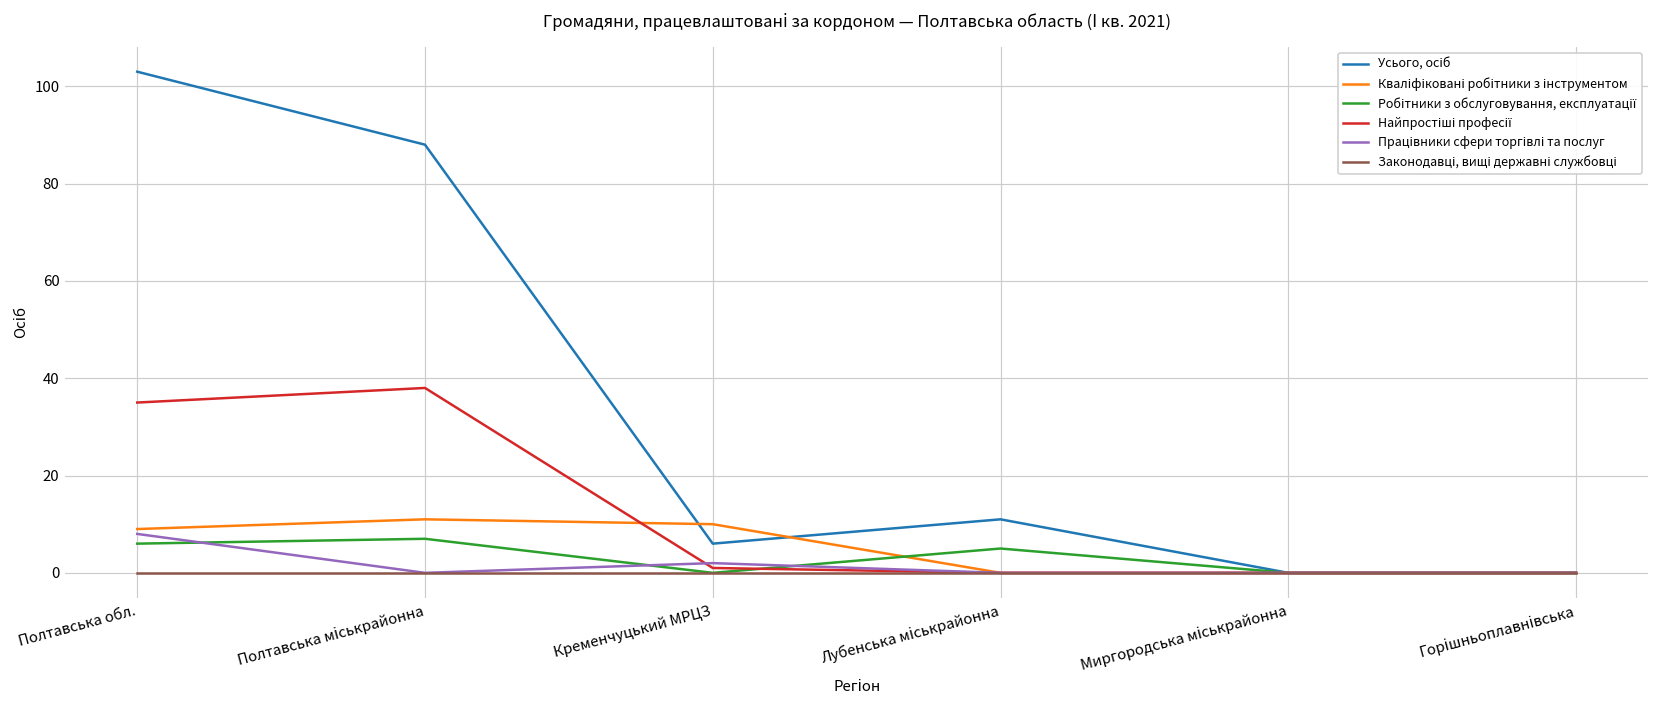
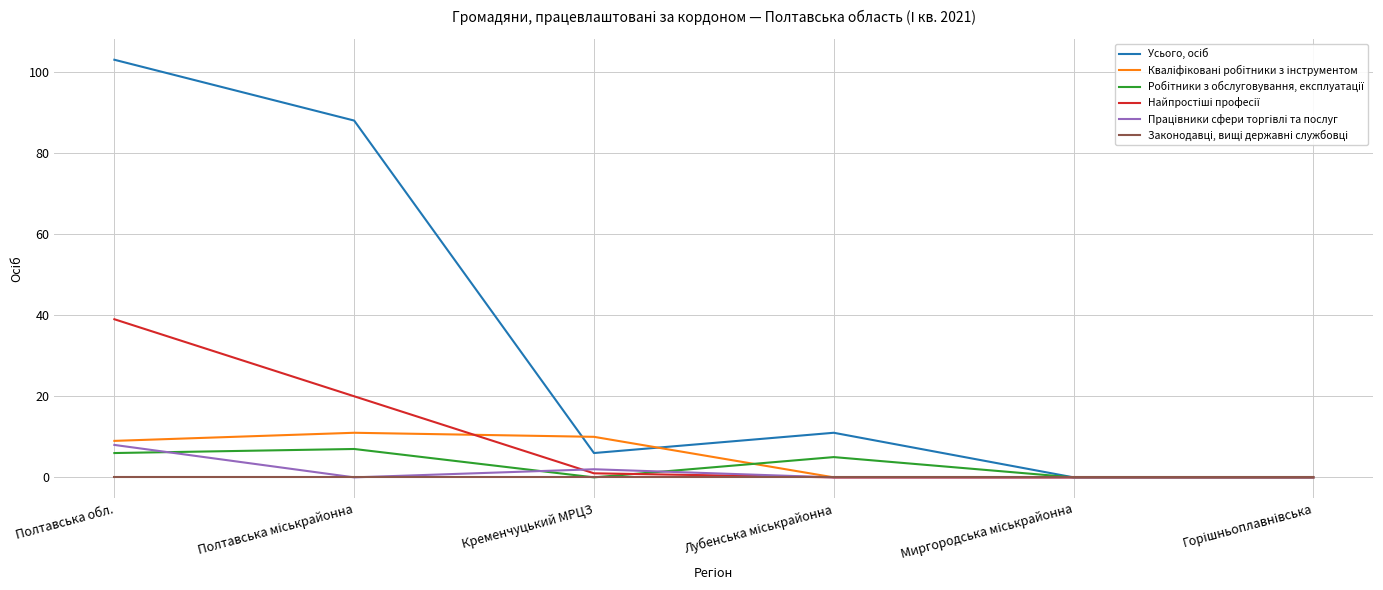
Найпростіші професії, Полтавська обл.: 35 -> 39
Найпростіші професії, Полтавська міськрайонна: 38 -> 20
